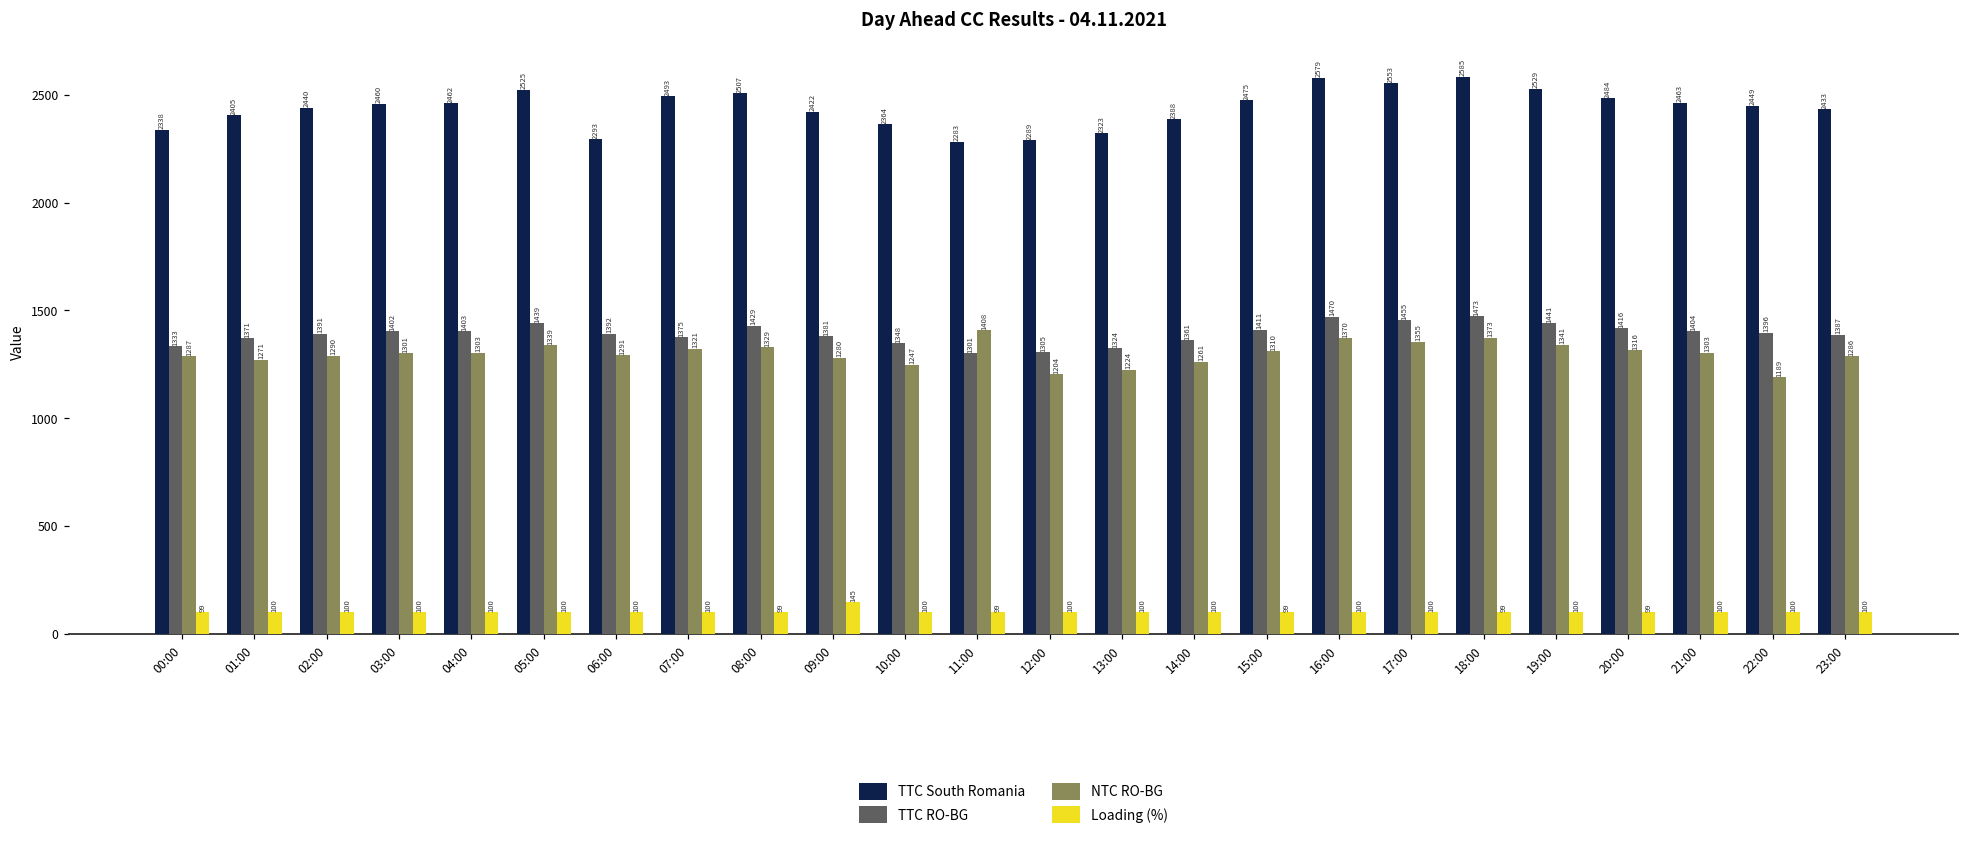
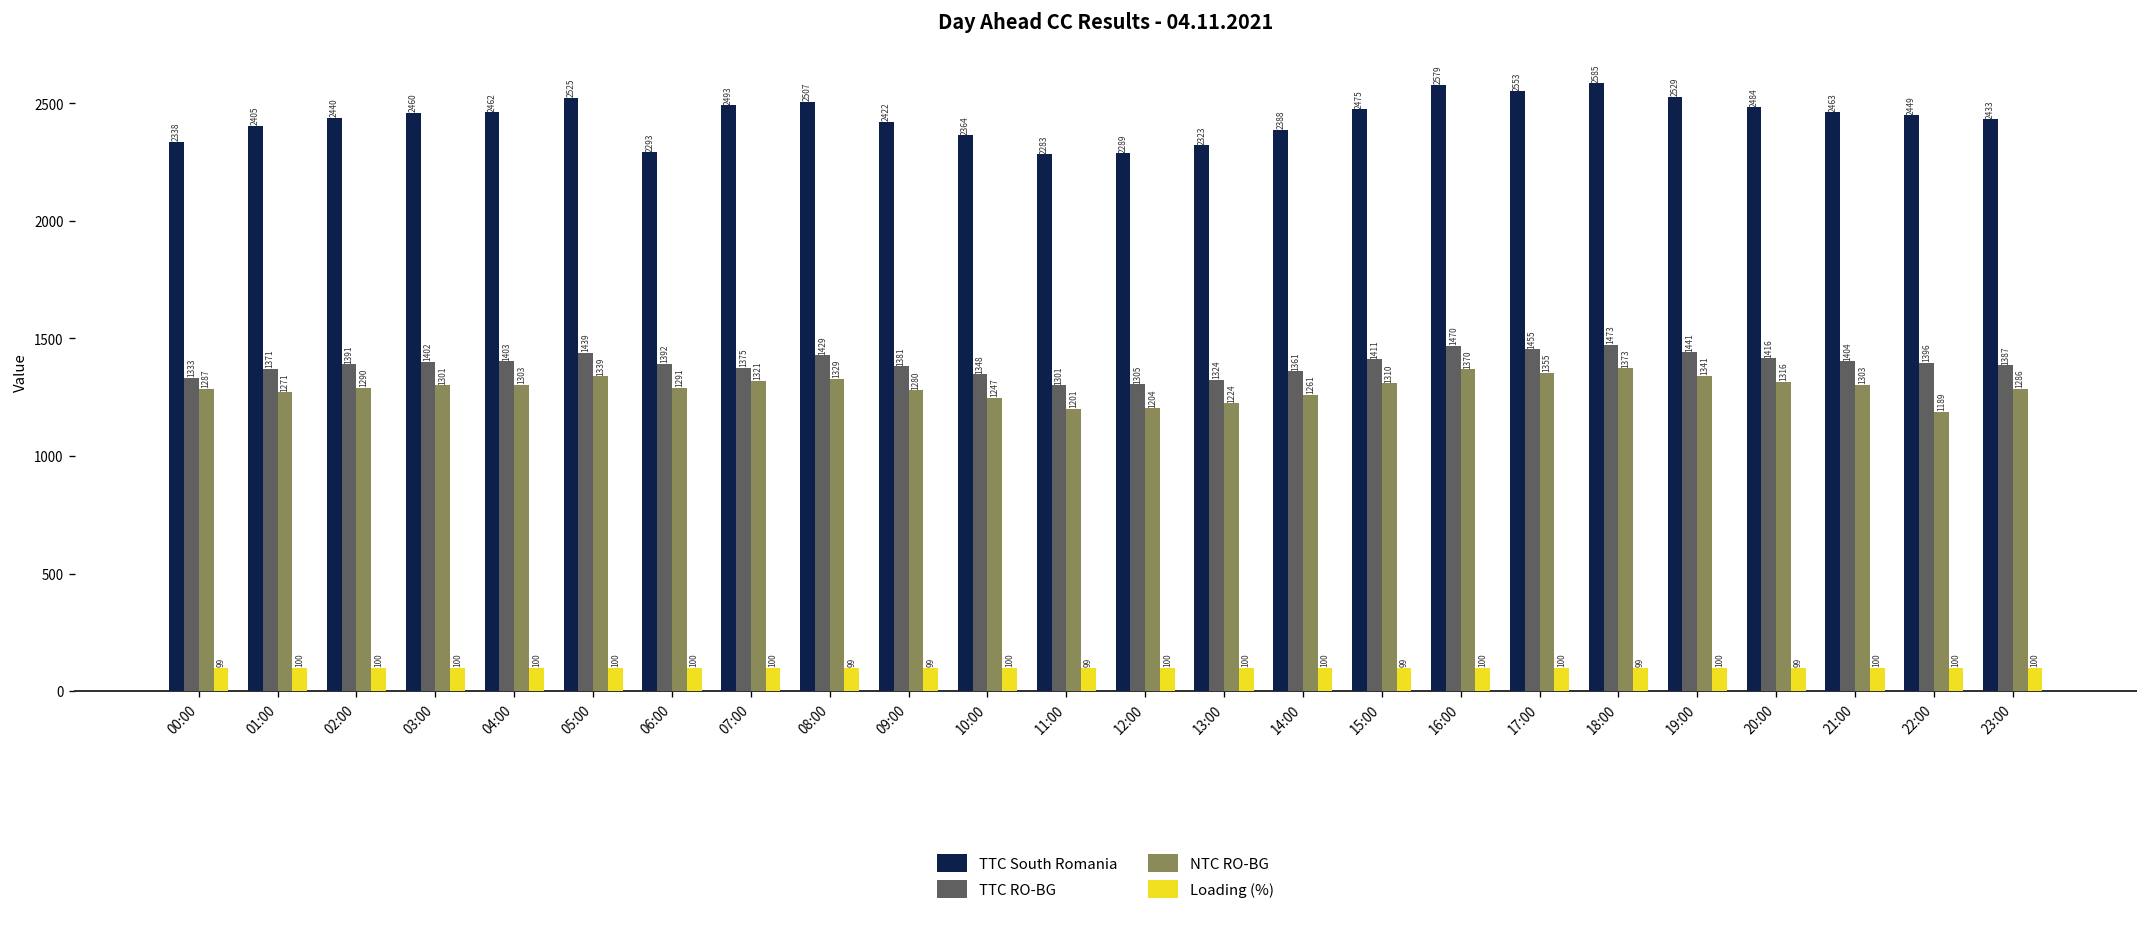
Loading (%), 09:00: 145 -> 99
NTC RO-BG, 11:00: 1408 -> 1201
